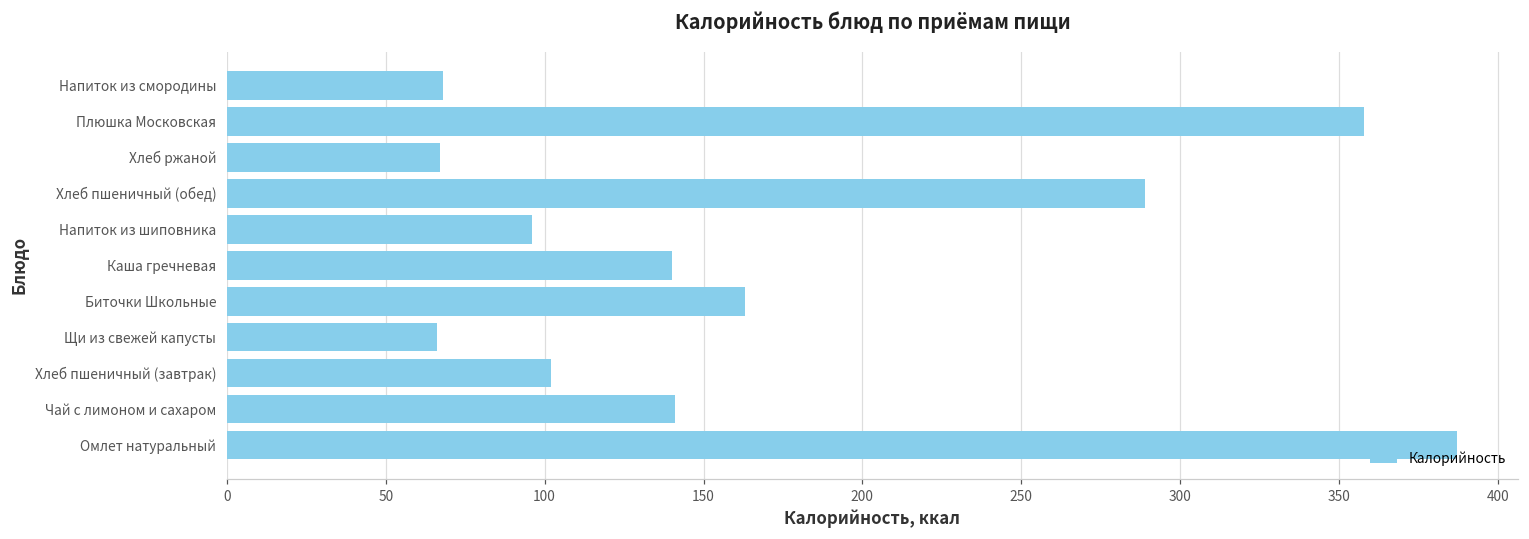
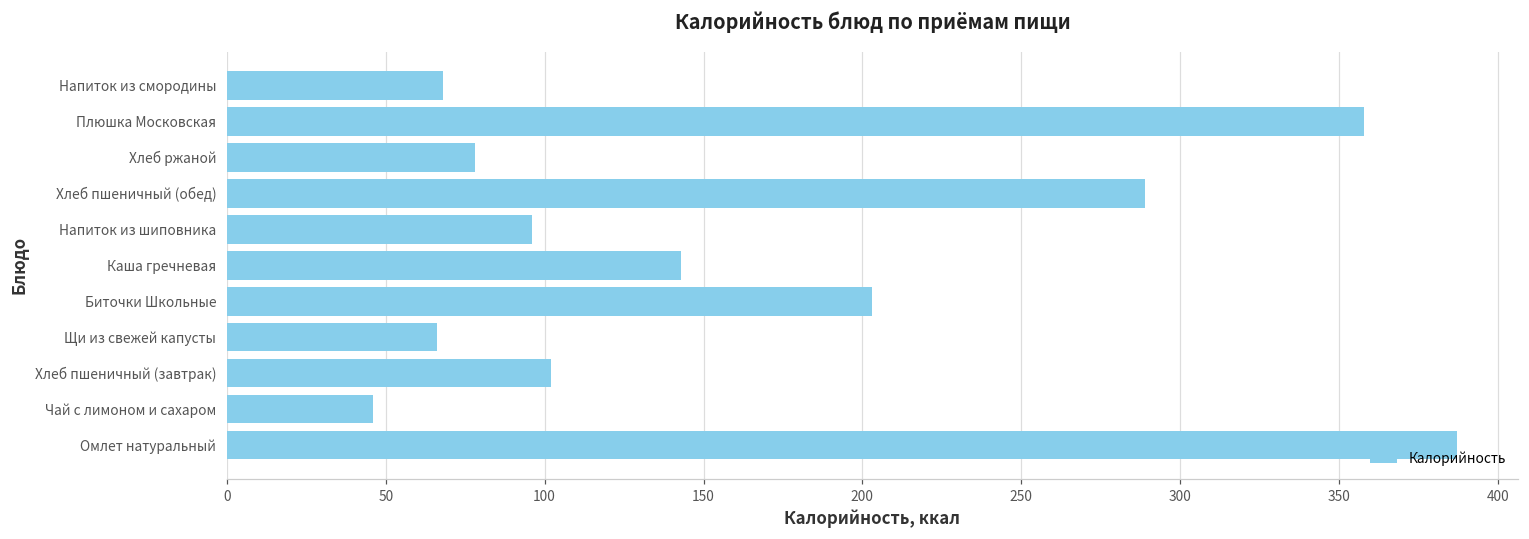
Хлеб ржаной: 67 -> 78
Каша гречневая: 140 -> 143
Биточки Школьные: 163 -> 203
Чай с лимоном и сахаром: 141 -> 46
